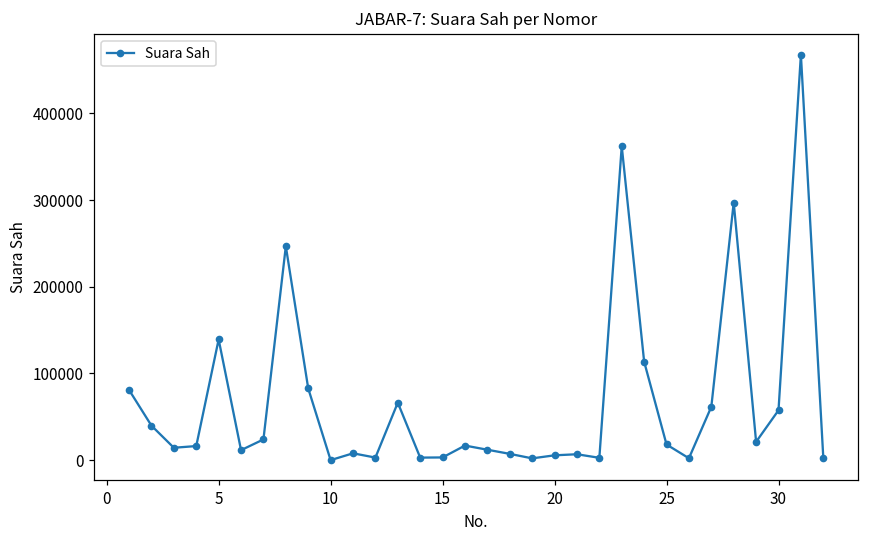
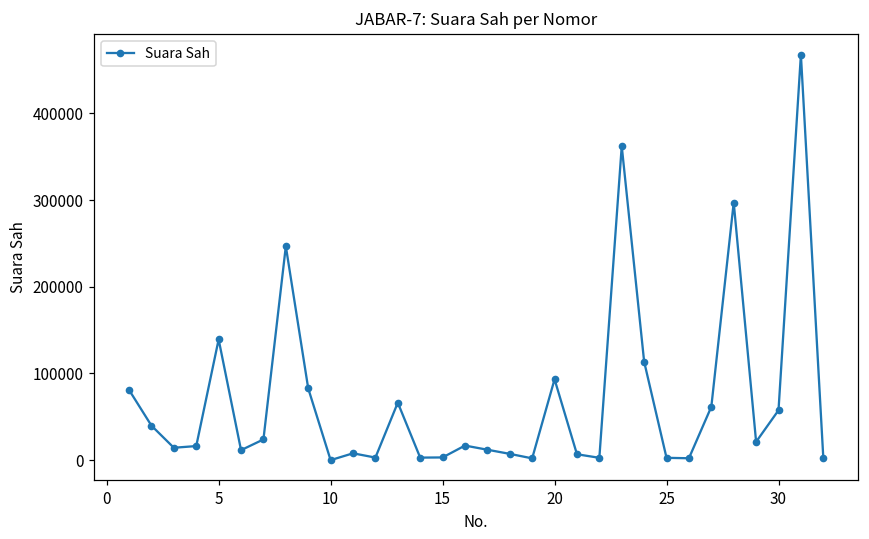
20: 10000 -> 90000
25: 20000 -> 0
